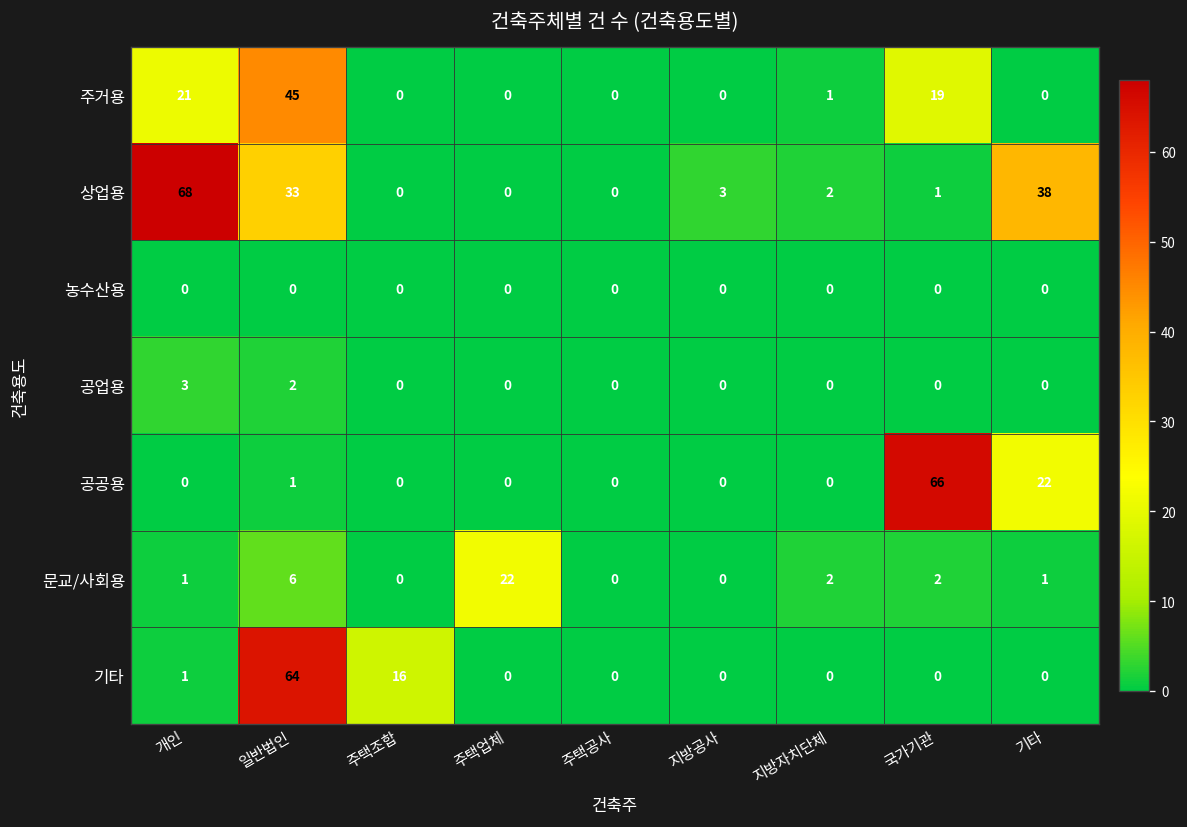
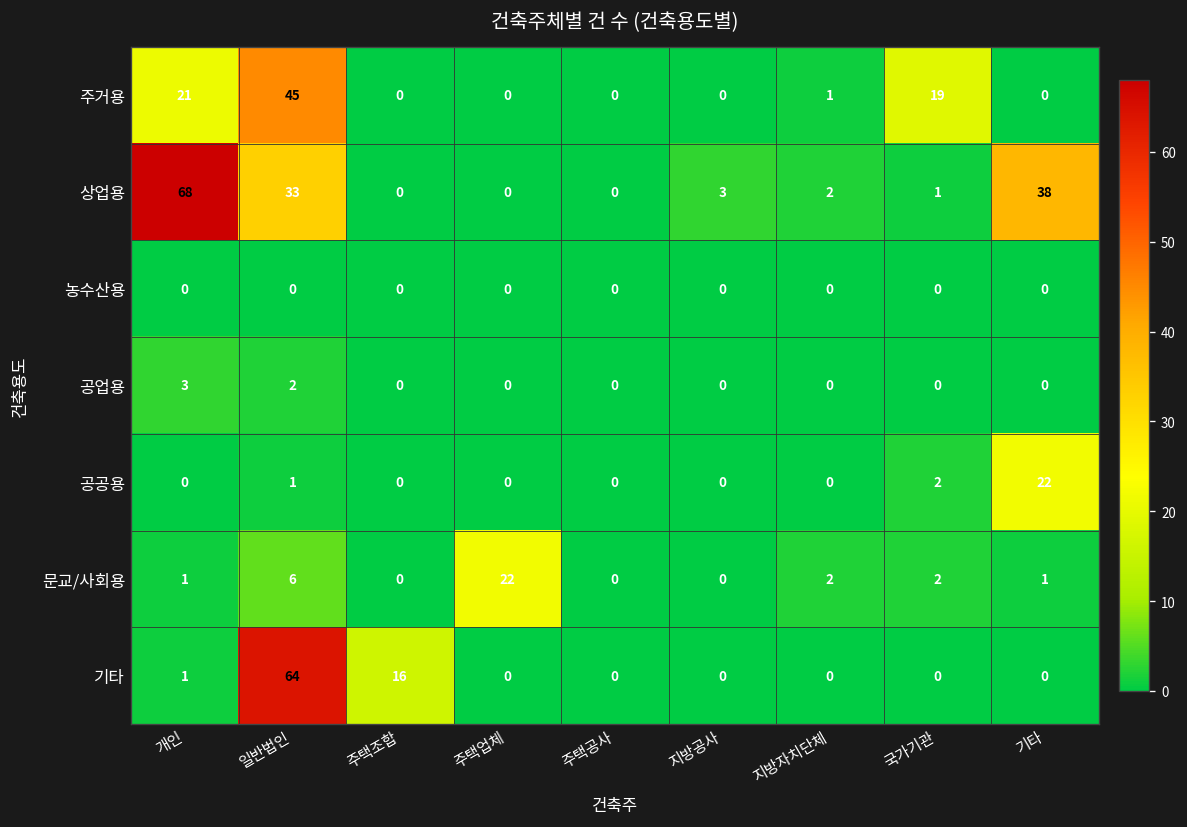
공공용, 국가기관: 66 -> 2
